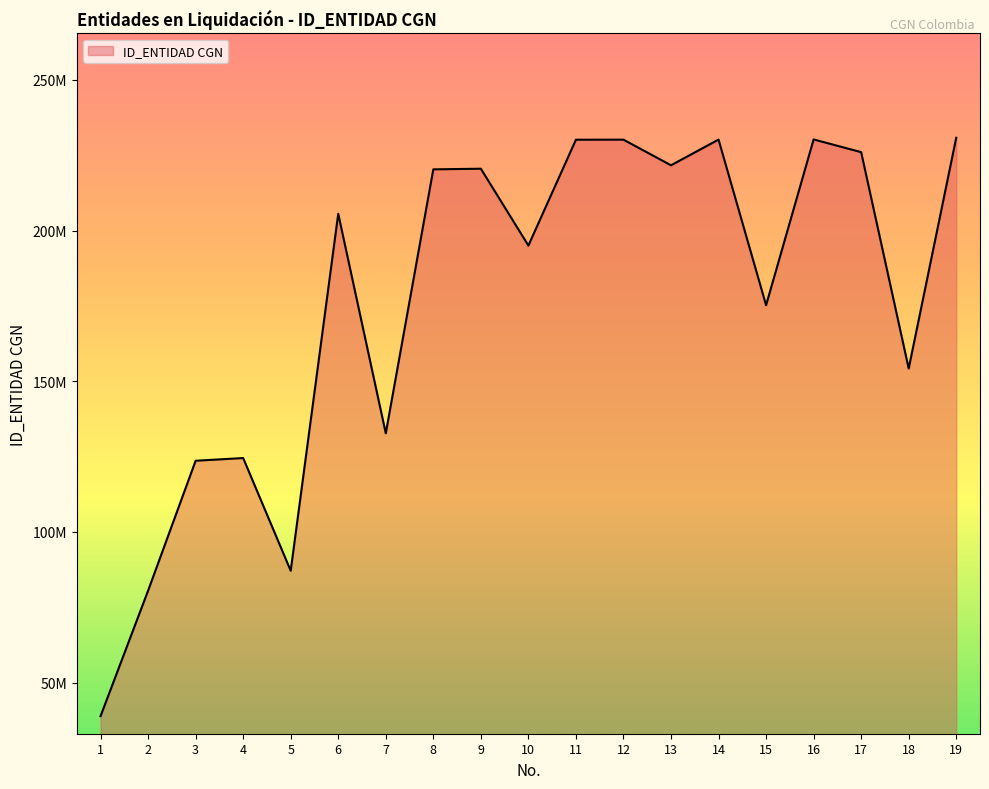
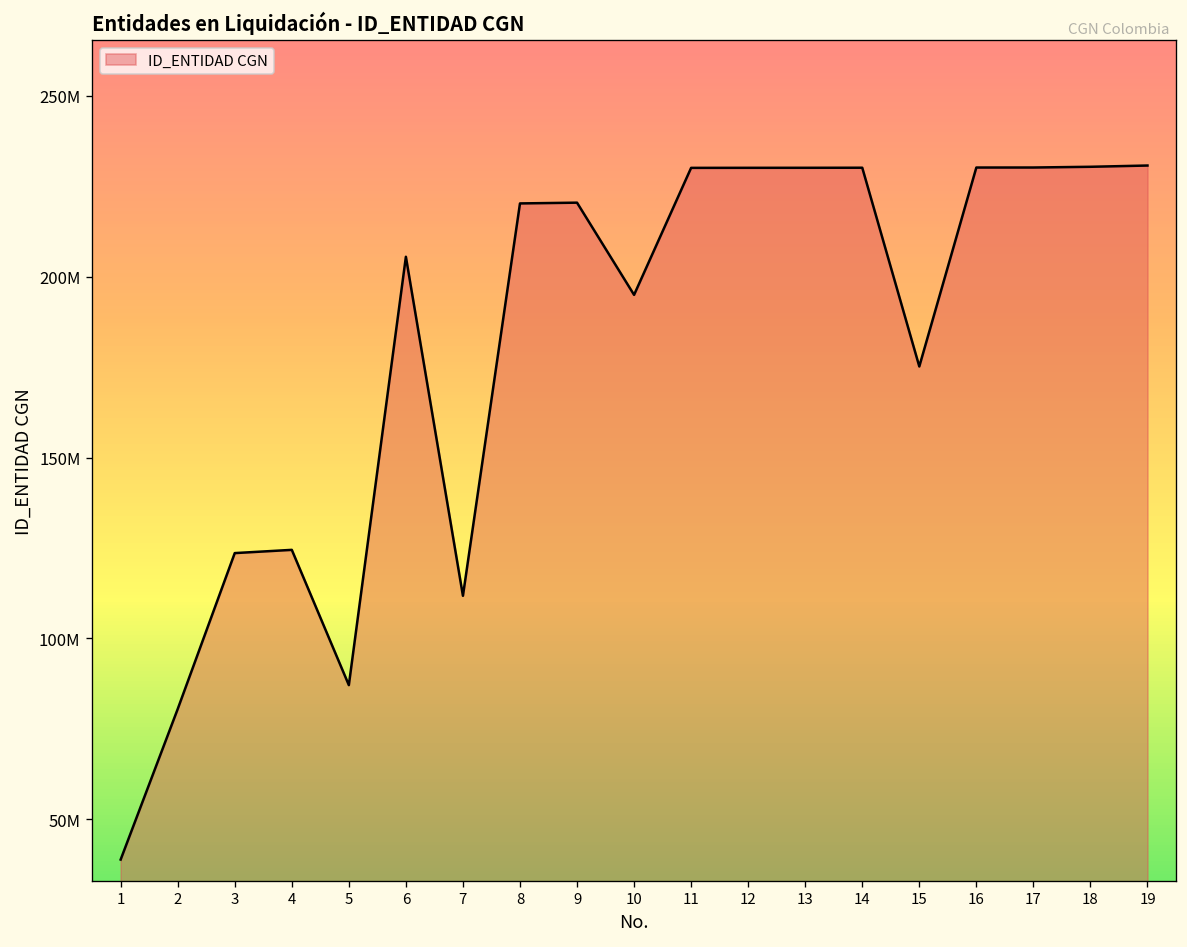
7: 133000000 -> 112000000
13: 222000000 -> 230000000
17: 226000000 -> 230000000
18: 154000000 -> 230000000
